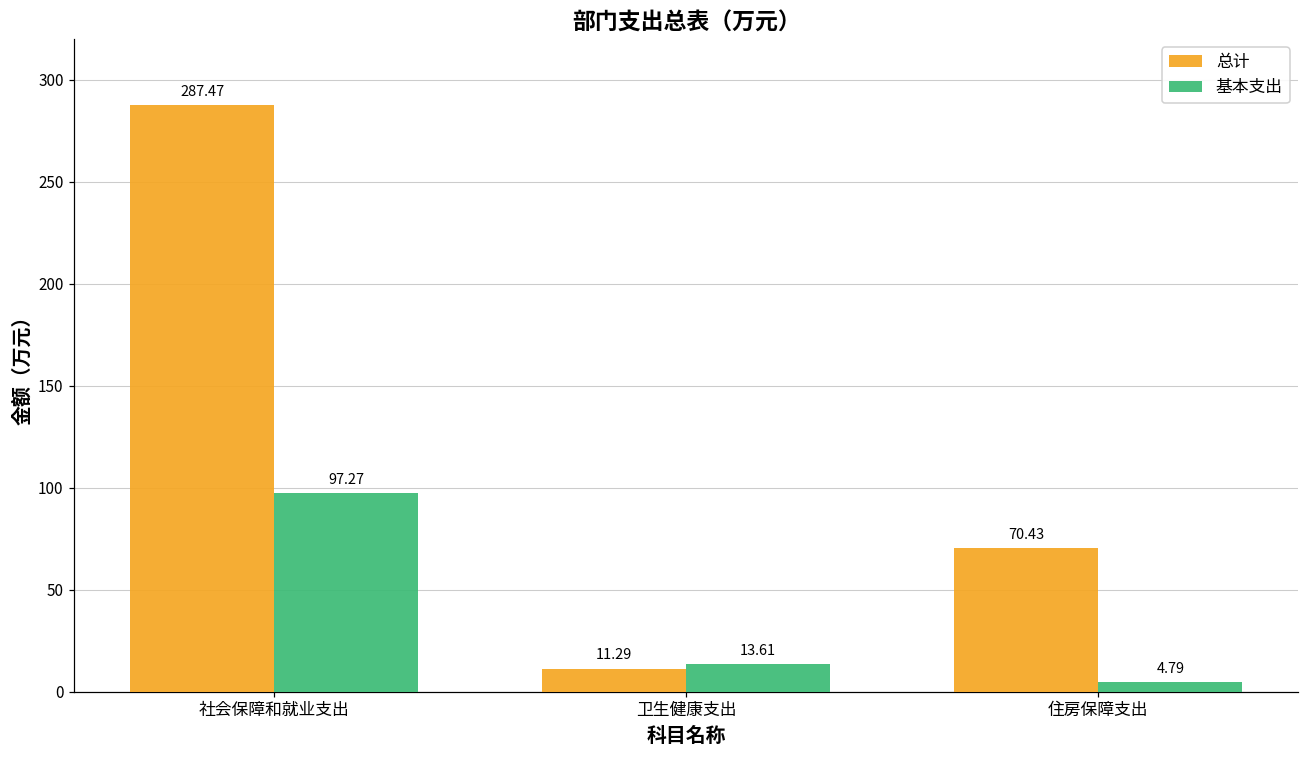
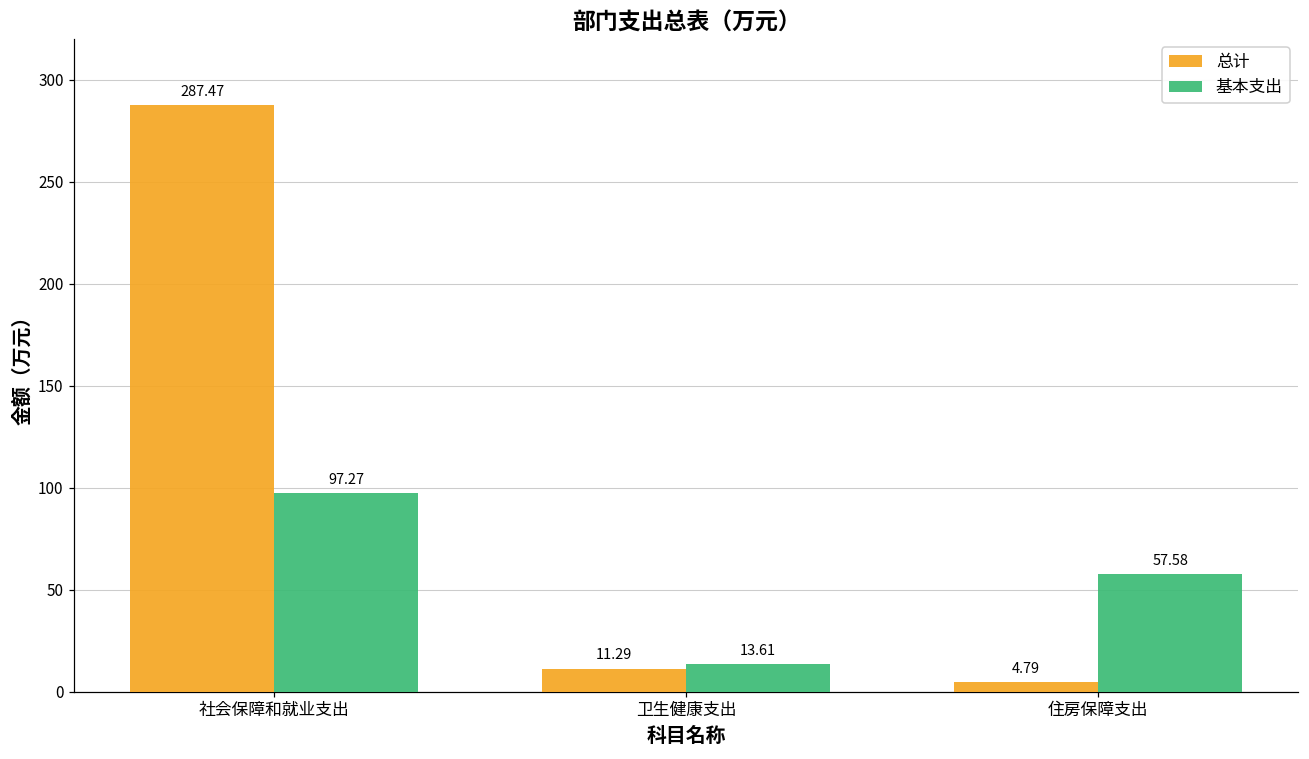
总计, 住房保障支出: 70.43 -> 4.79
基本支出, 住房保障支出: 4.79 -> 57.58
